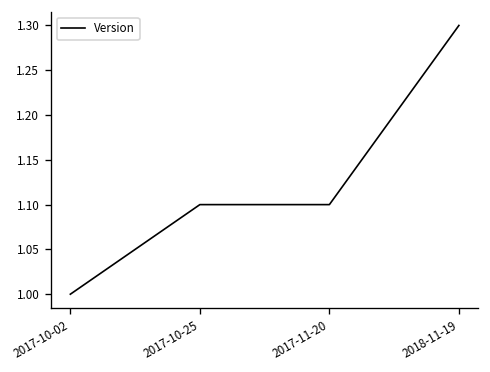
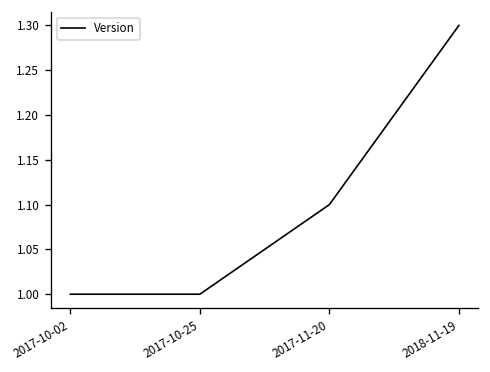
2017-10-25: 1.1 -> 1.0
